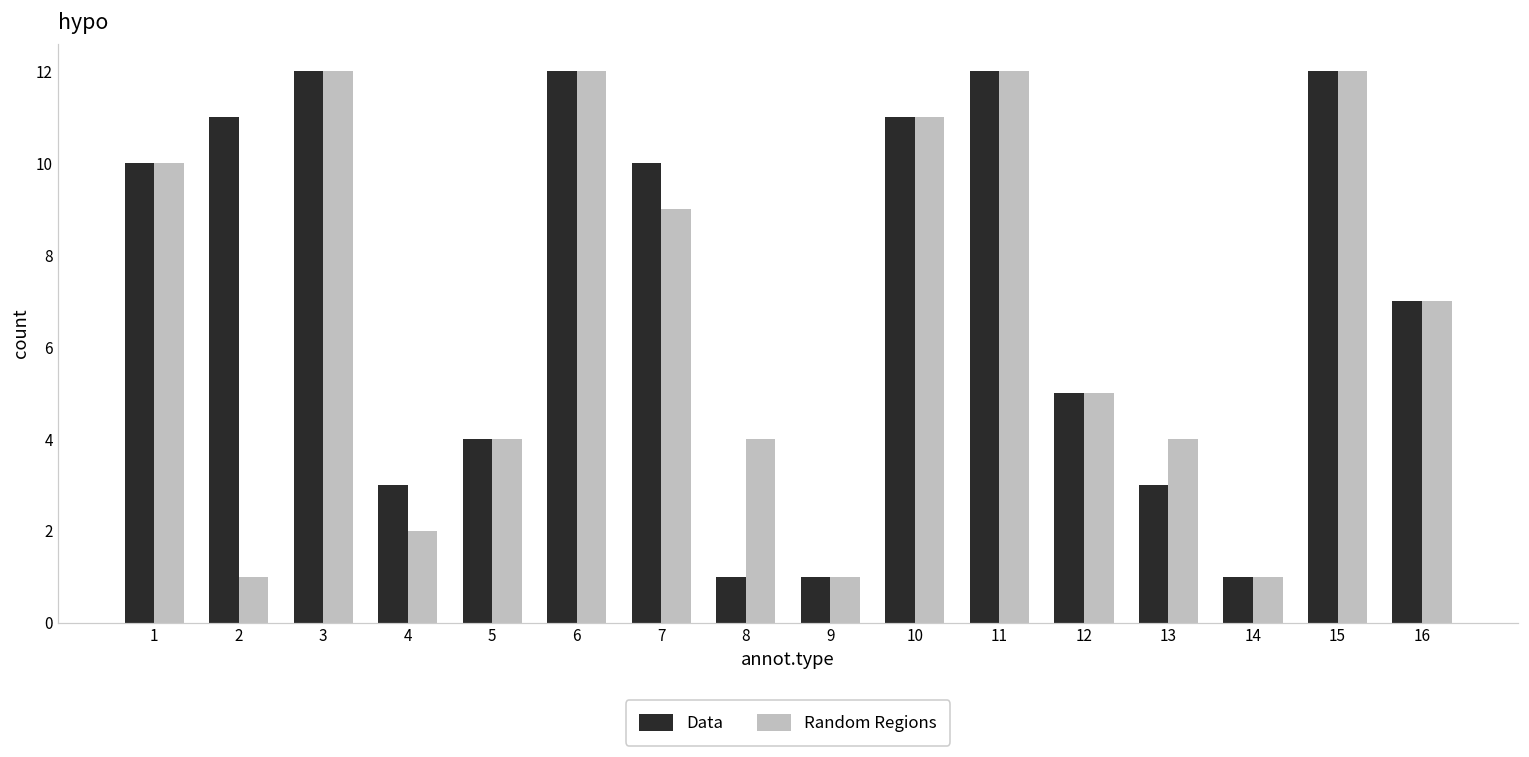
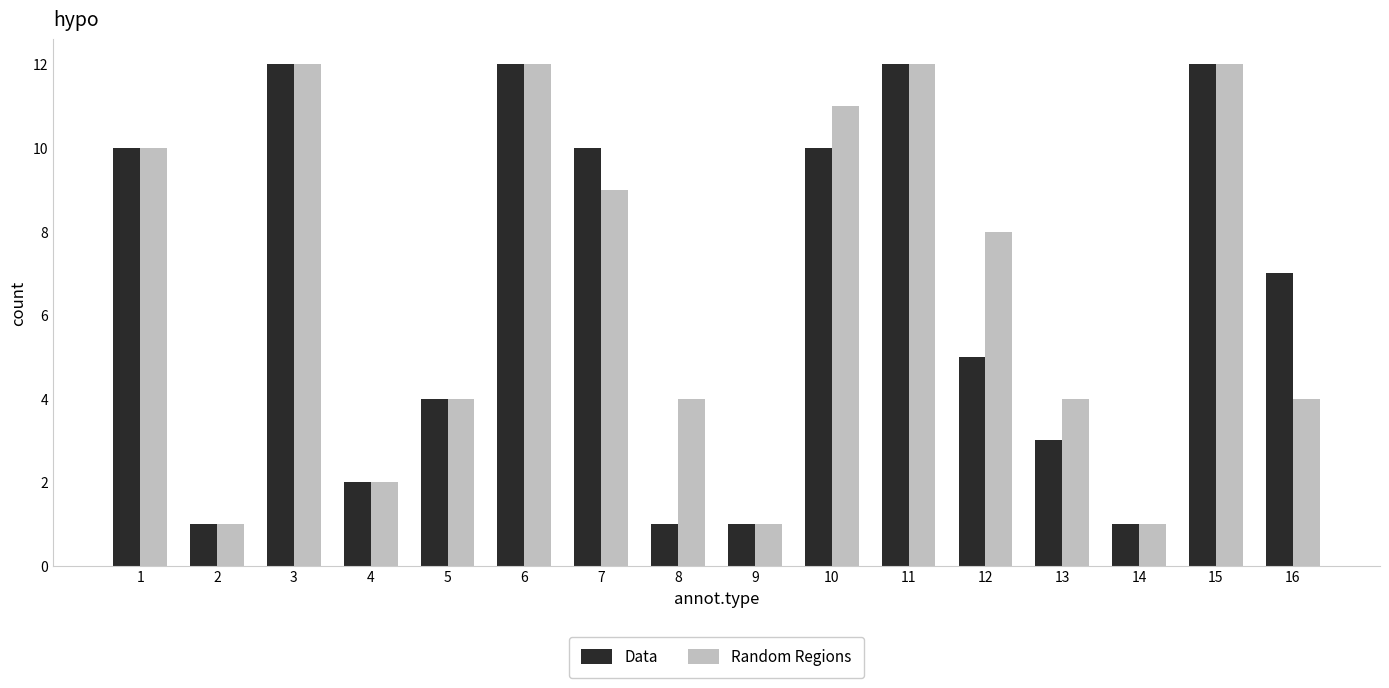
Data, 2: 11 -> 1
Data, 4: 3 -> 2
Data, 10: 11 -> 10
Random Regions, 12: 5 -> 8
Random Regions, 16: 7 -> 4
